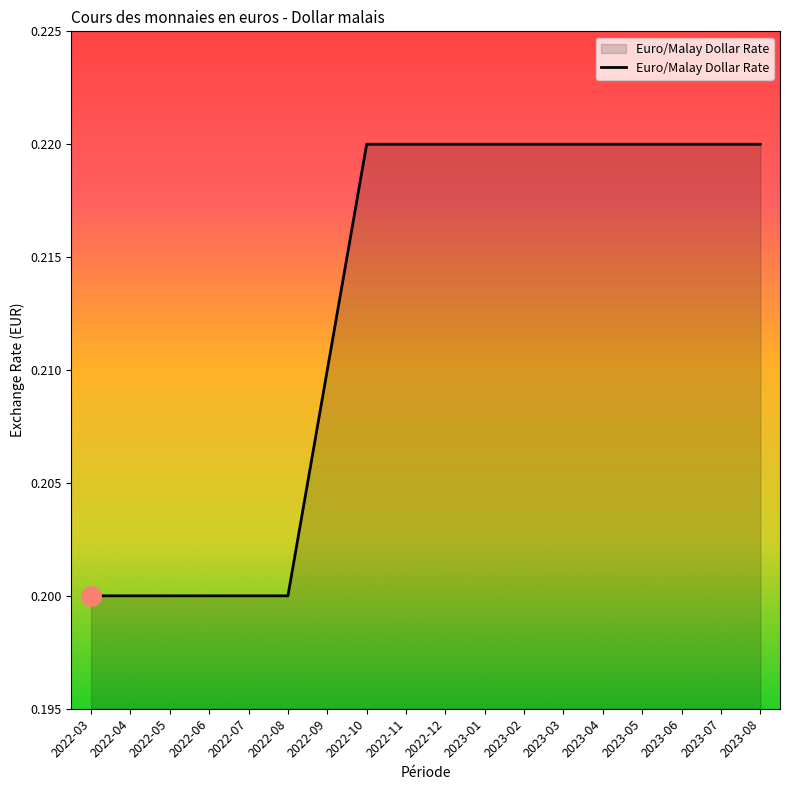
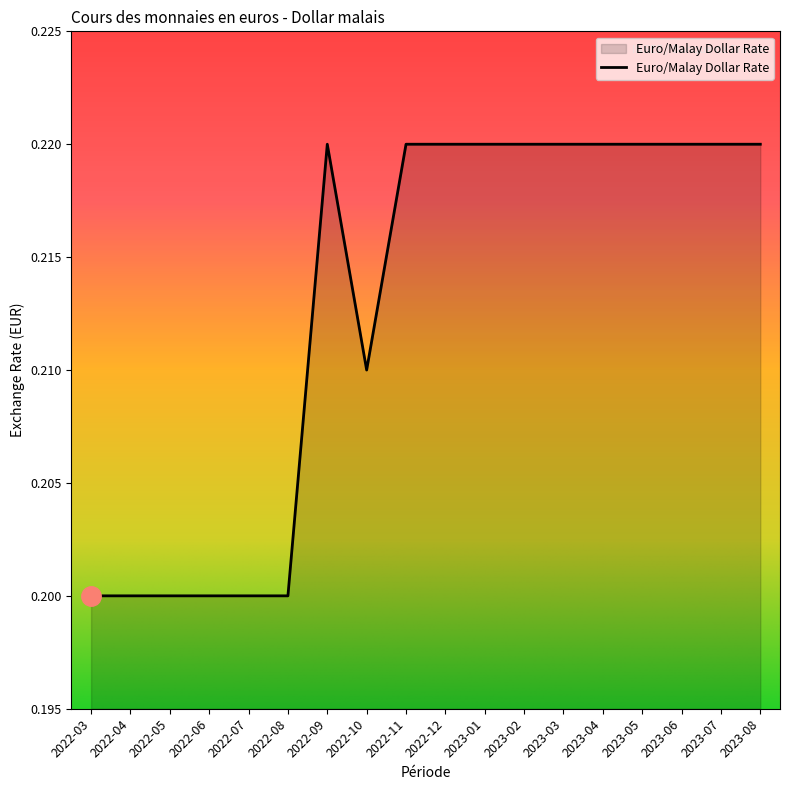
Euro/Malay Dollar Rate, 2022-09: 0.21 -> 0.22
Euro/Malay Dollar Rate, 2022-10: 0.22 -> 0.21
